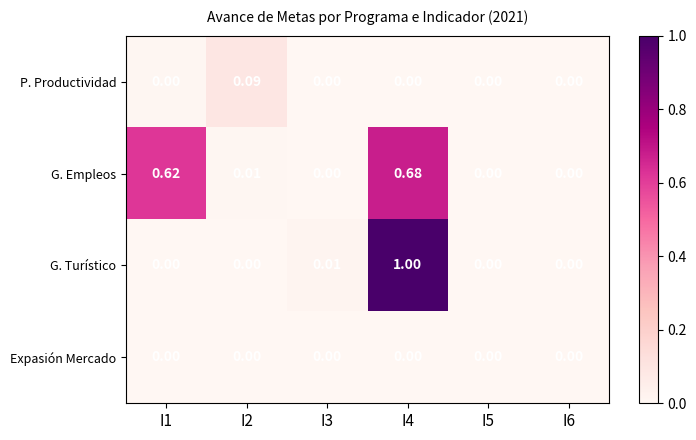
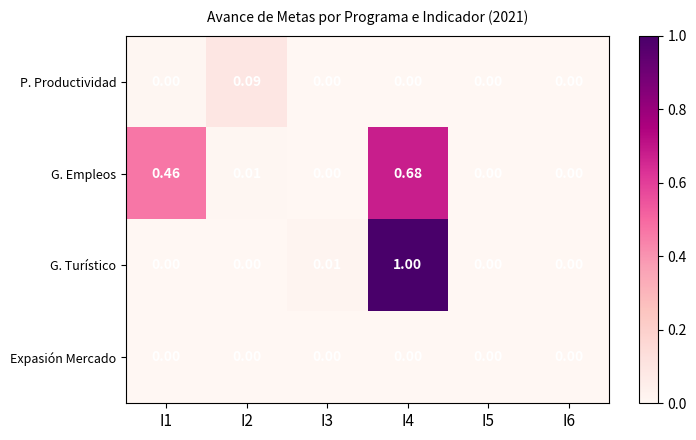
G. Empleos, I1: 0.62 -> 0.46
